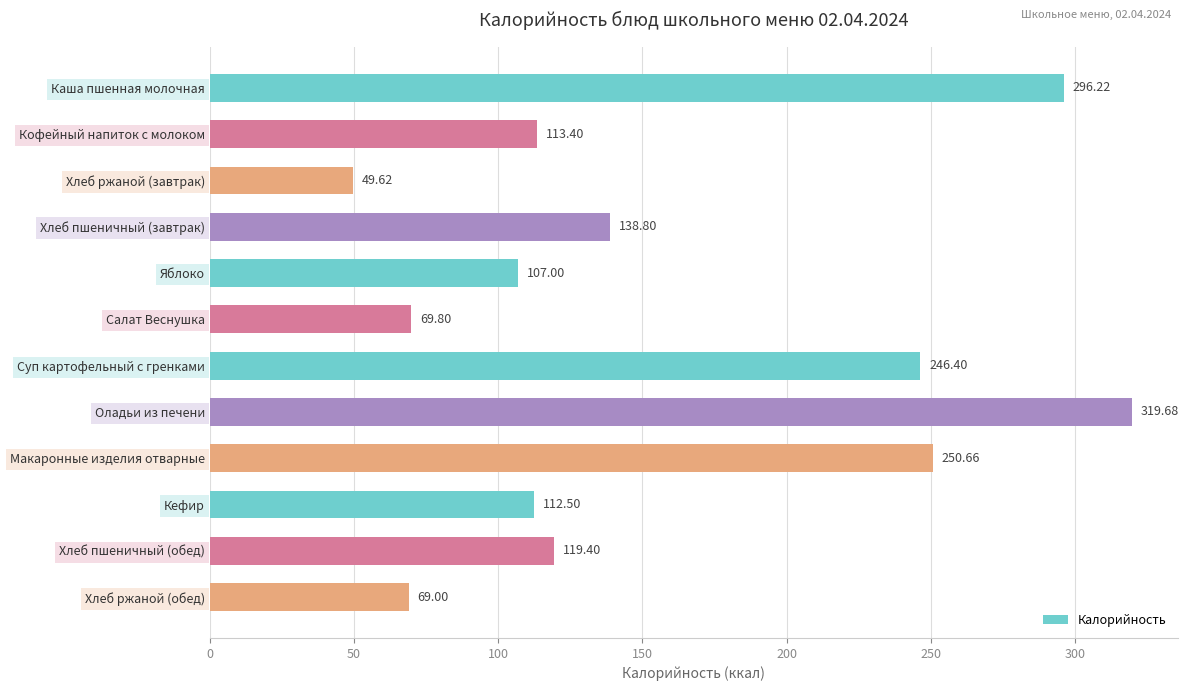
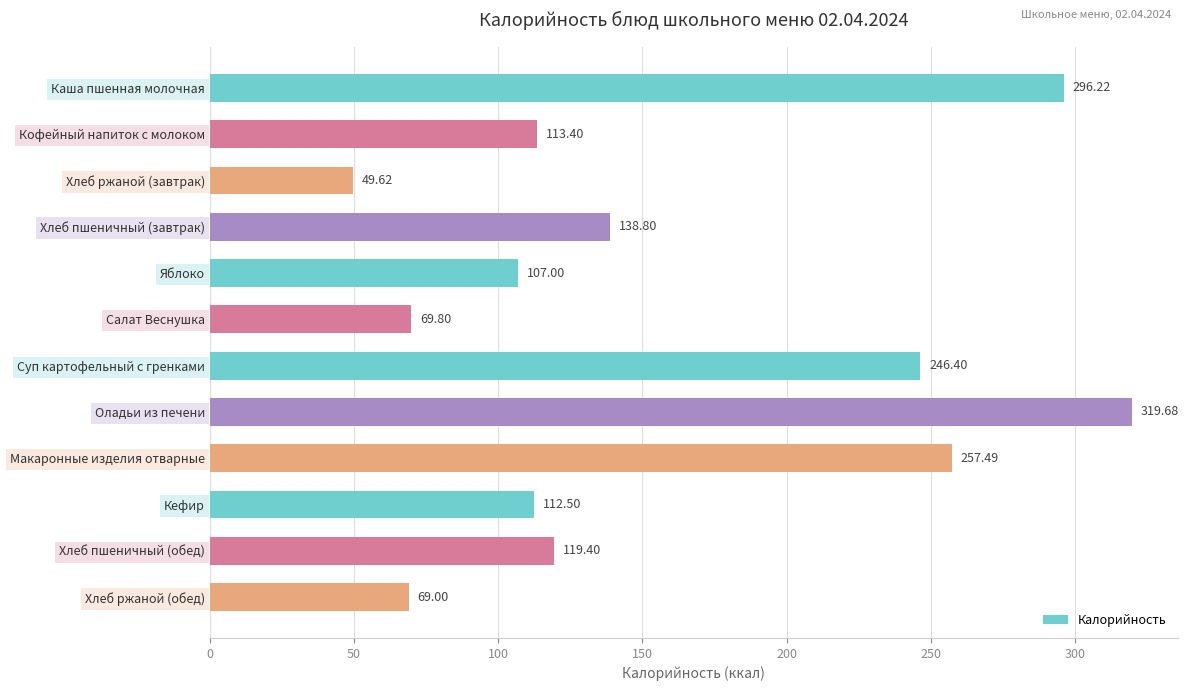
Макаронные изделия отварные: 250.66 -> 257.49
